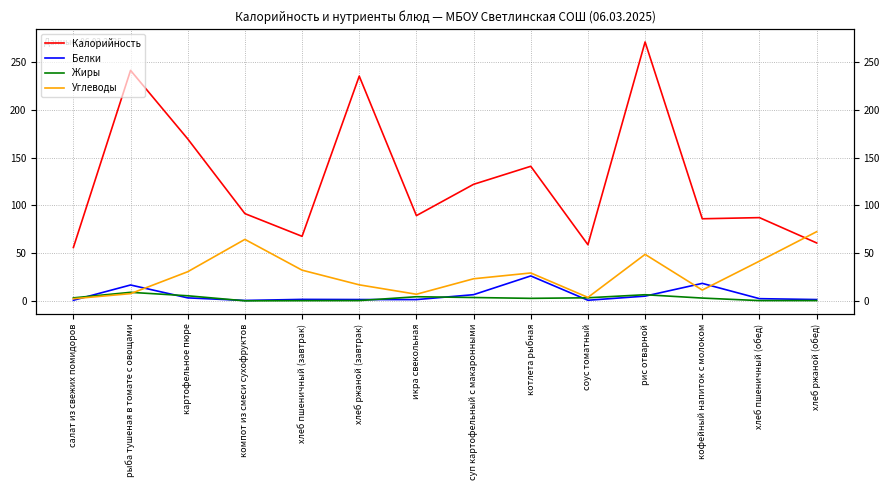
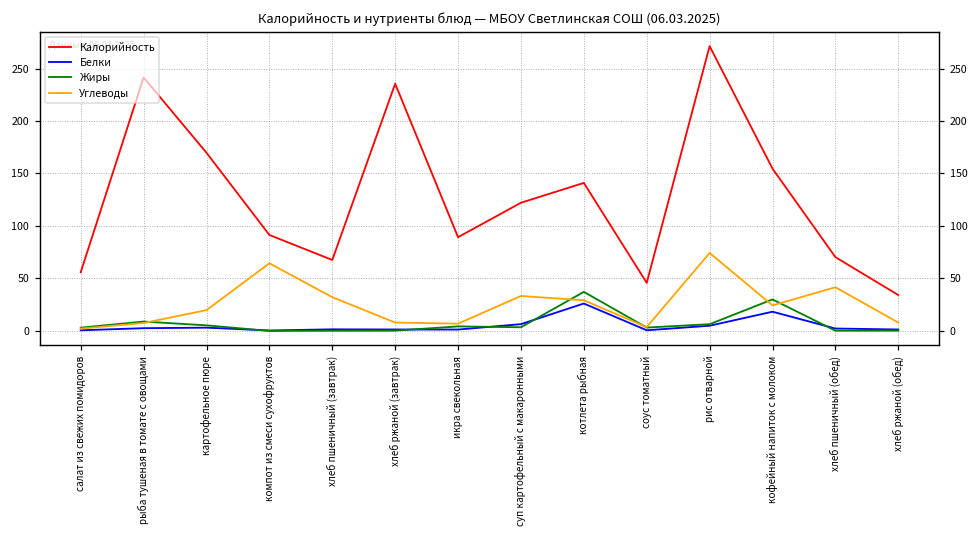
Белки, рыба тушеная в томате с овощами: 20 -> 0
Углеводы, картофельное пюре: 30 -> 20
Углеводы, хлеб ржаной (завтрак): 20 -> 10
Углеводы, суп картофельный с макаронными: 20 -> 30
Жиры, котлета рыбная: 0 -> 40
Калорийность, соус томатный: 60 -> 50
Углеводы, рис отварной: 50 -> 70
Калорийность, кофейный напиток с молоком: 90 -> 150
Жиры, кофейный напиток с молоком: 0 -> 30
Углеводы, кофейный напиток с молоком: 10 -> 20
Калорийность, хлеб пшеничный (обед): 90 -> 70
Калорийность, хлеб ржаной (обед): 60 -> 30
Углеводы, хлеб ржаной (обед): 70 -> 10
